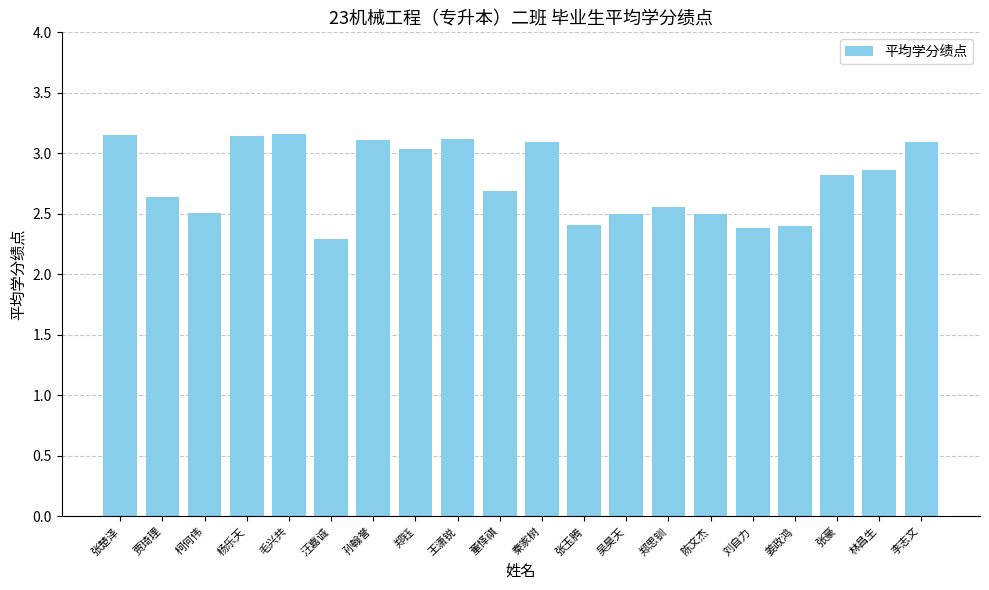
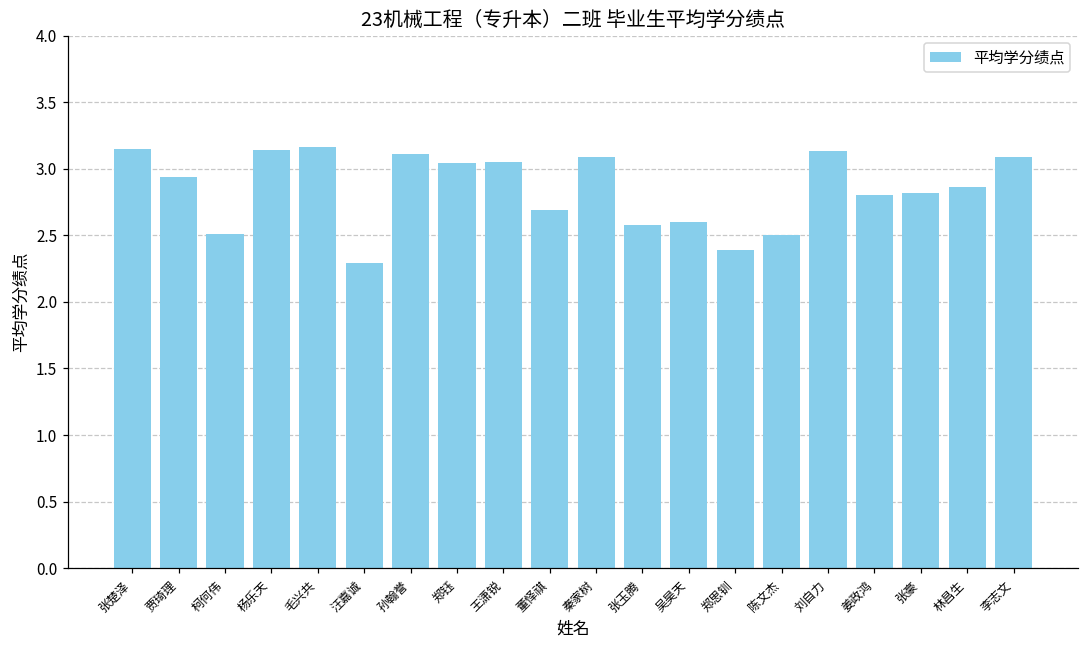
贾琦理: 2.64 -> 2.94
王潇锐: 3.12 -> 3.05
张玉腾: 2.41 -> 2.58
吴昊天: 2.5 -> 2.6
郑思钏: 2.56 -> 2.39
刘自力: 2.38 -> 3.13
姜政鸿: 2.4 -> 2.8
